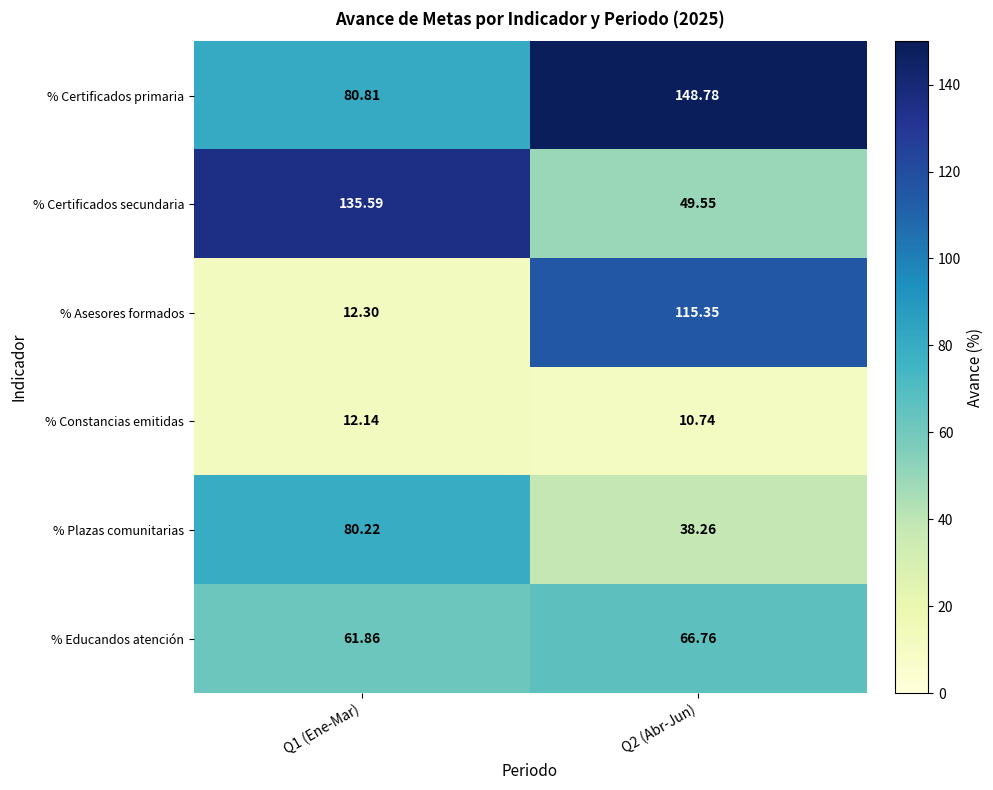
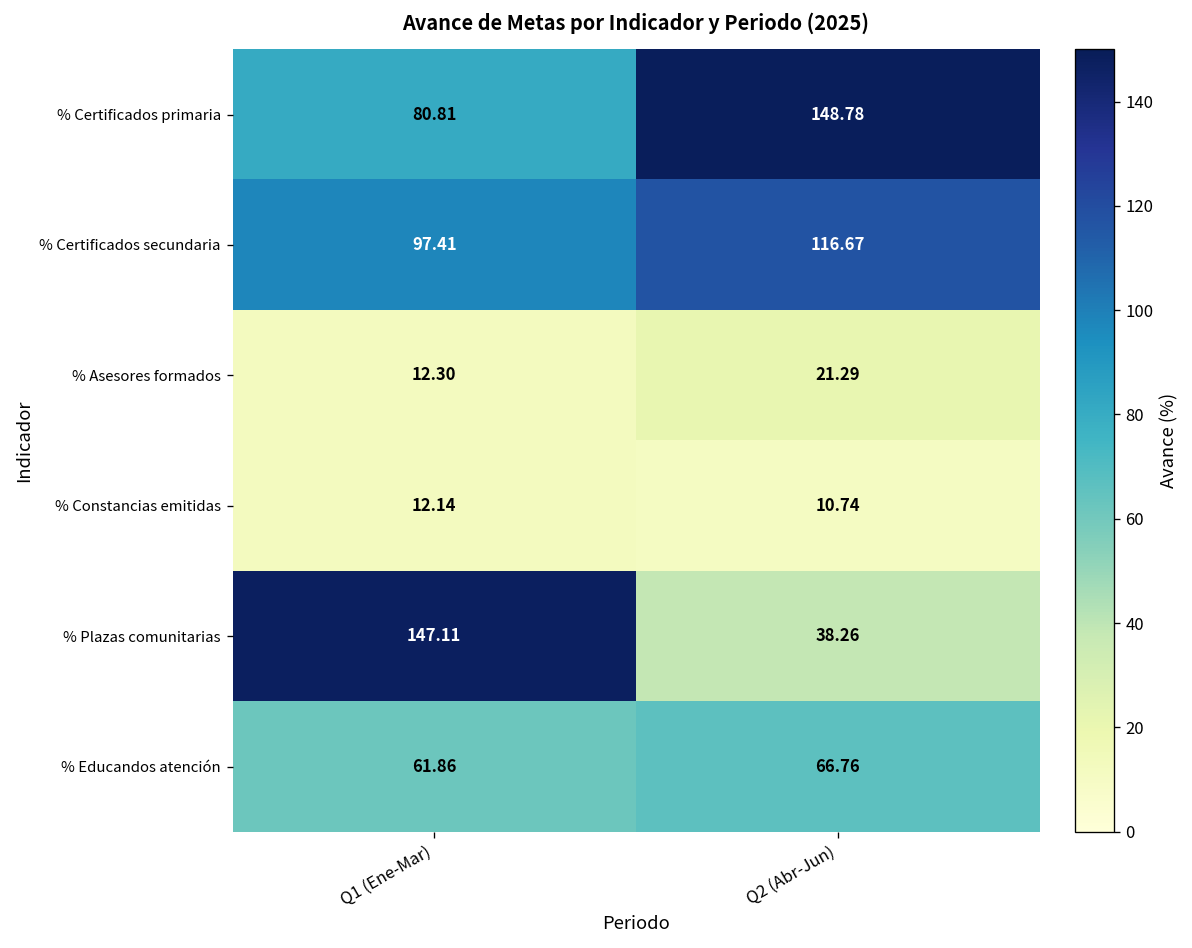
% Certificados secundaria, Q1 (Ene-Mar): 135.59 -> 97.41
% Certificados secundaria, Q2 (Abr-Jun): 49.55 -> 116.67
% Asesores formados, Q2 (Abr-Jun): 115.35 -> 21.29
% Plazas comunitarias, Q1 (Ene-Mar): 80.22 -> 147.11
